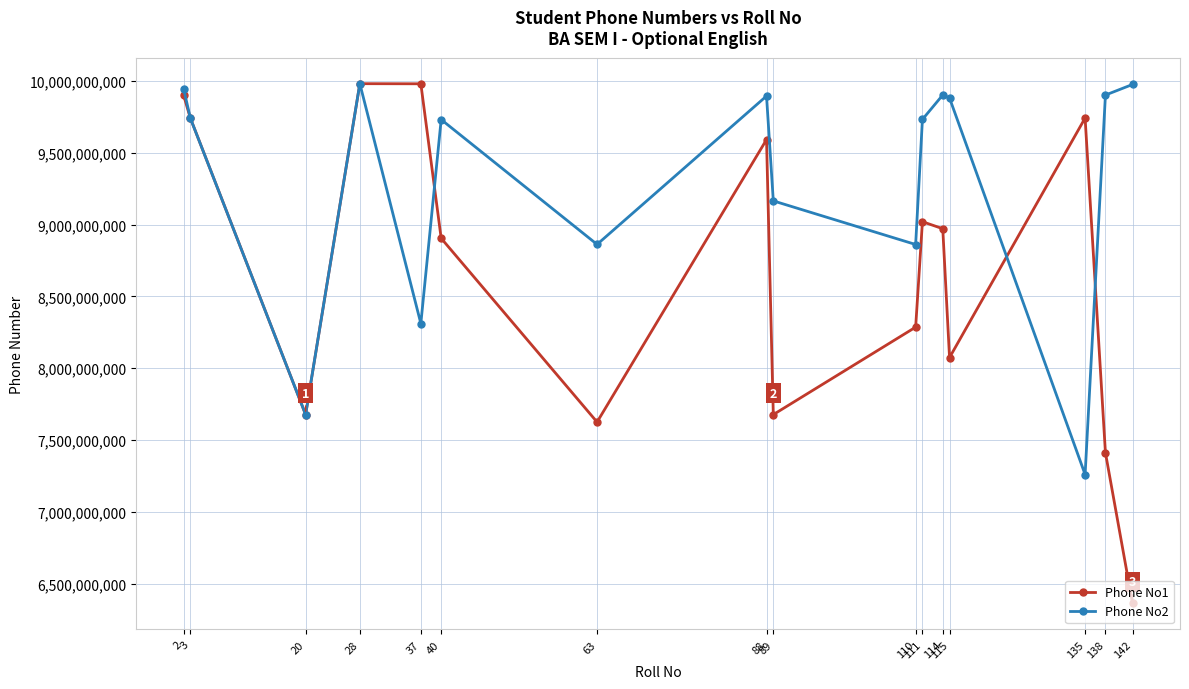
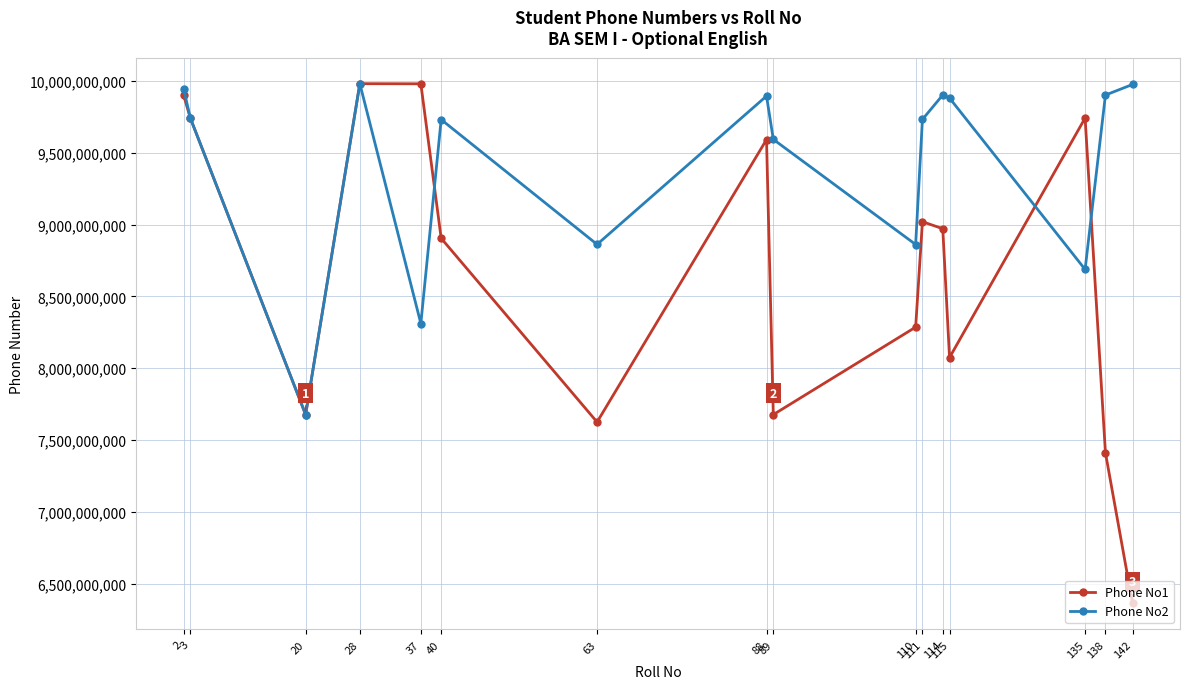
Phone No2, 89: 9,160,000,000 -> 9,590,000,000
Phone No2, 135: 7,260,000,000 -> 8,690,000,000
